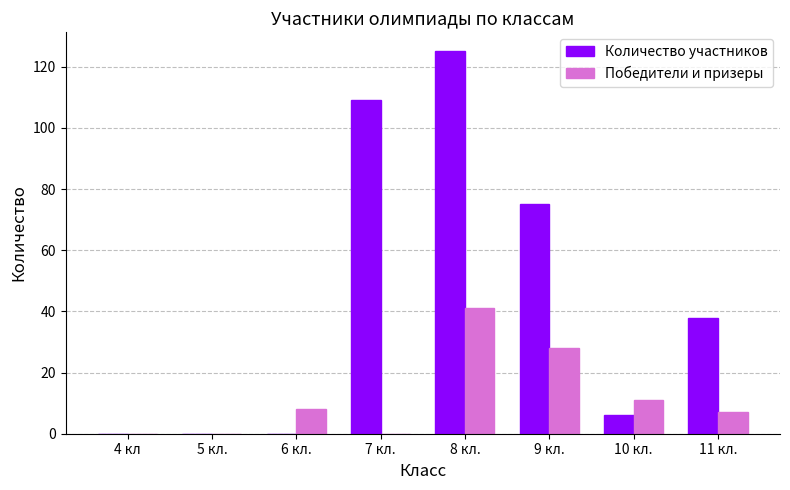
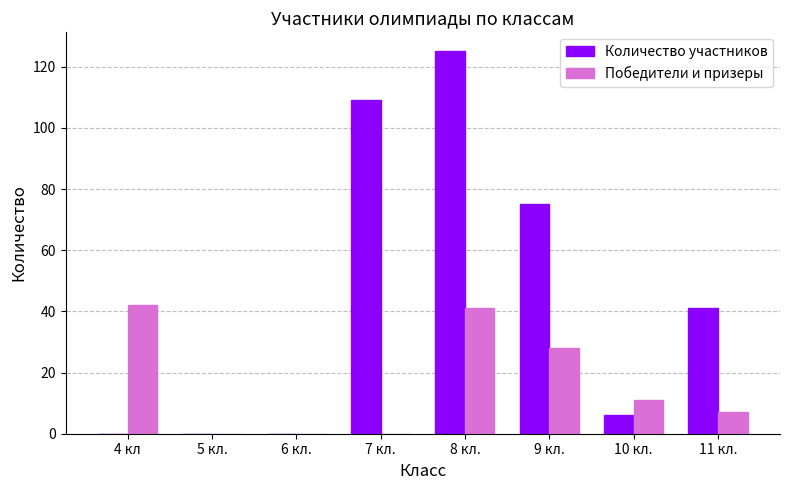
Победители и призеры, 4 кл: 0 -> 42
Победители и призеры, 6 кл.: 8 -> 0
Количество участников, 11 кл.: 38 -> 41
